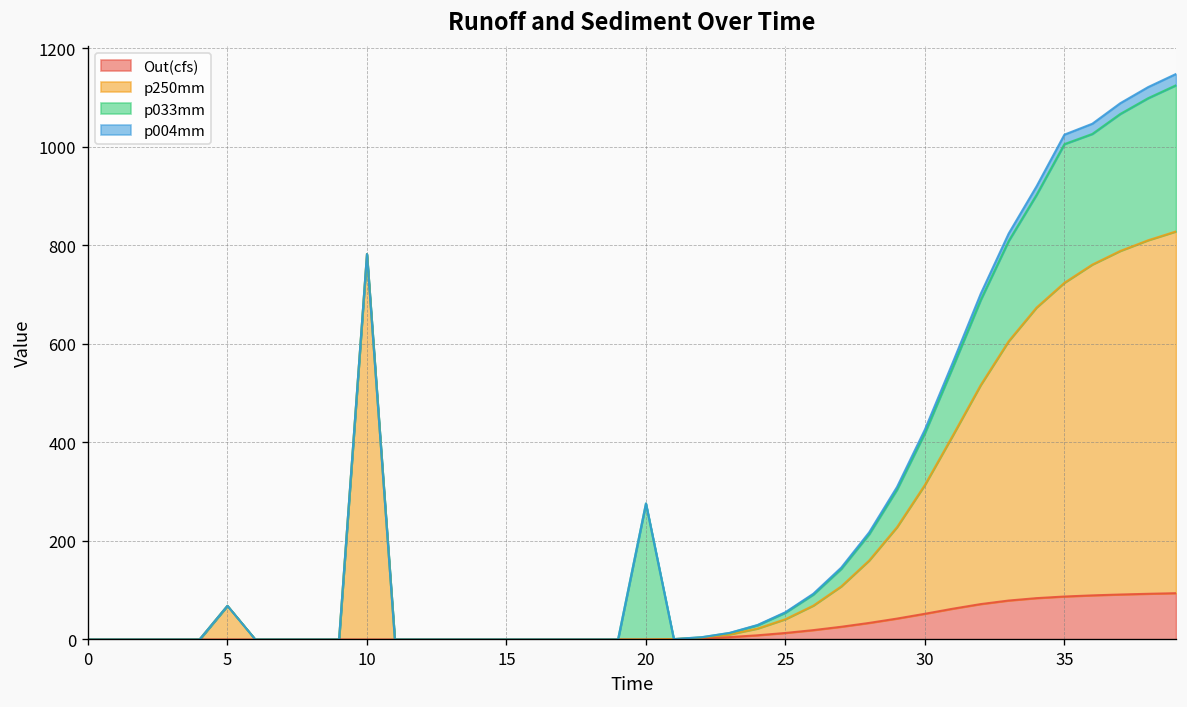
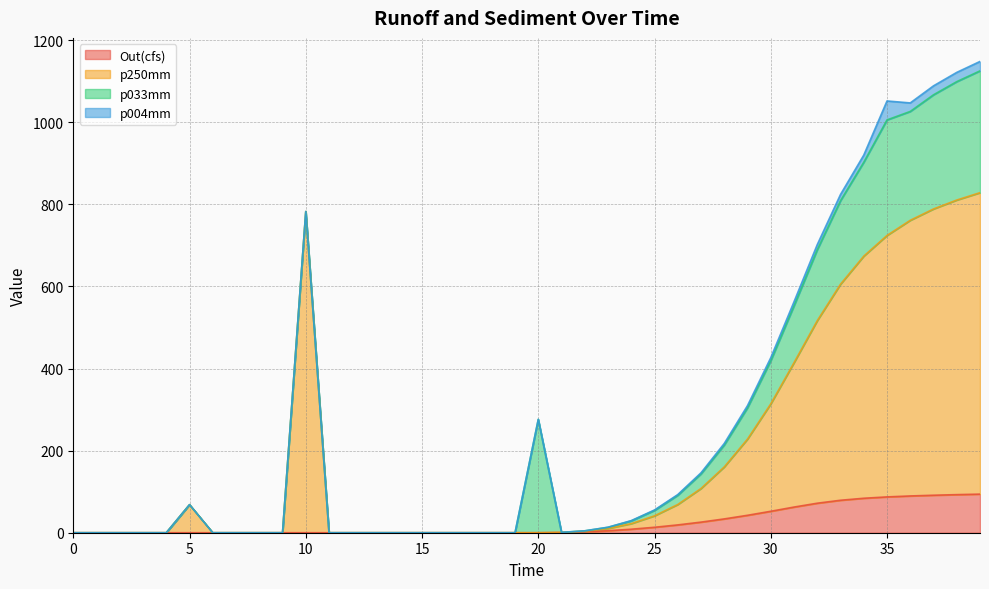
p004mm, 35: 20 -> 50
